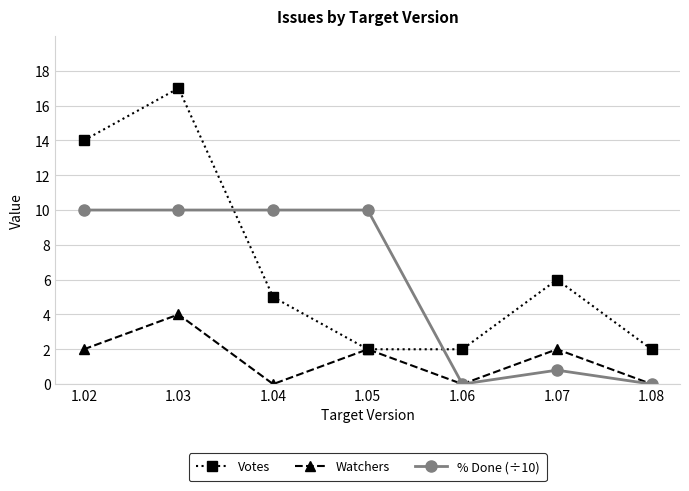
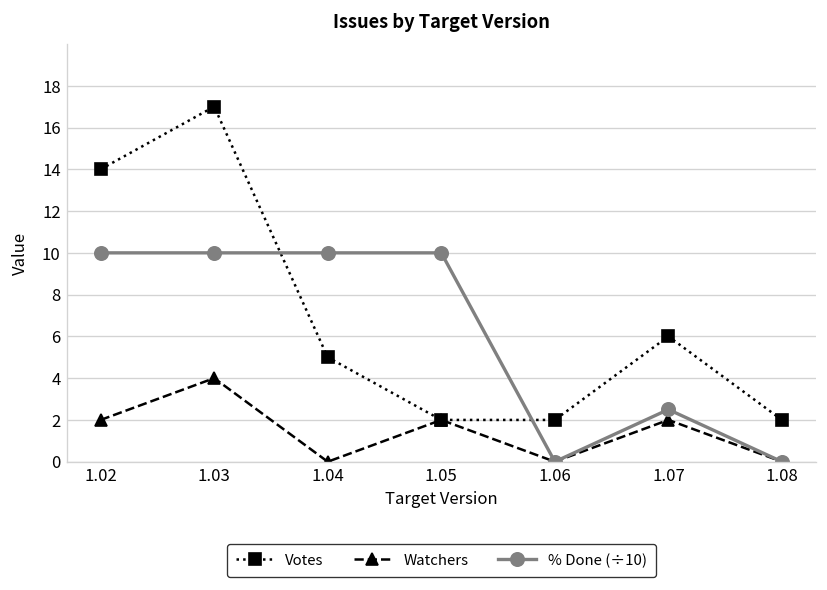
% Done (÷10), 1.07: 0.8 -> 2.5
